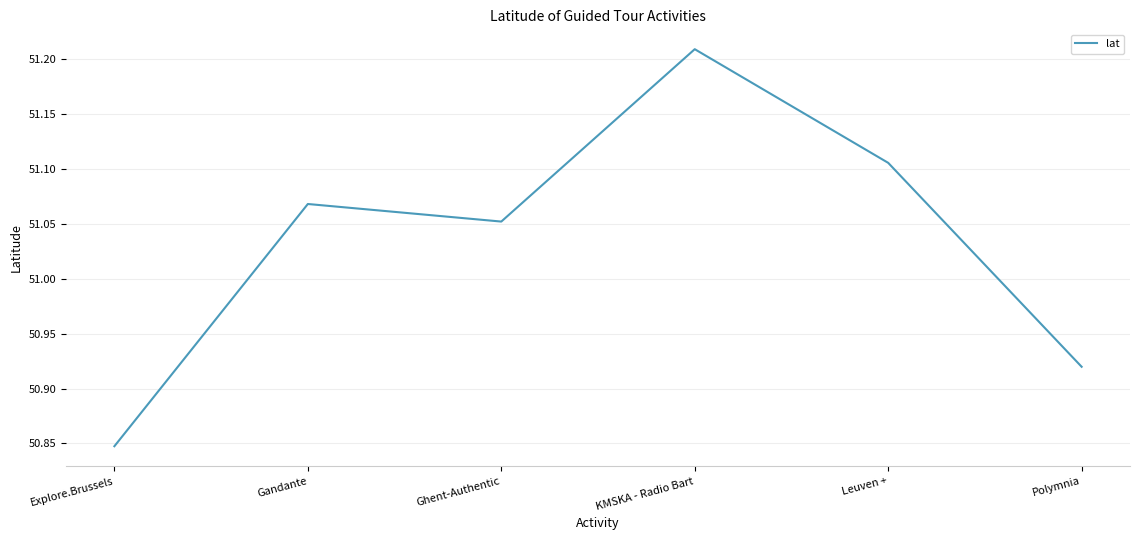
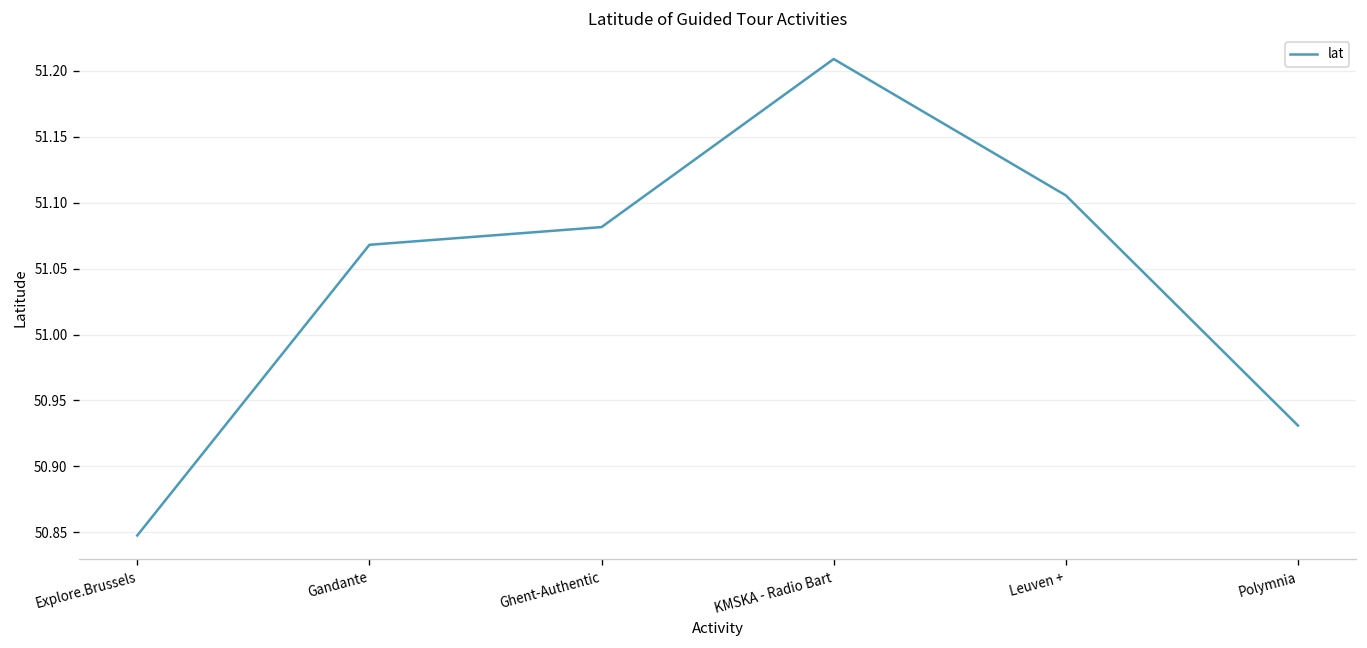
Ghent-Authentic: 51.052 -> 51.082
Polymnia: 50.920 -> 50.931
